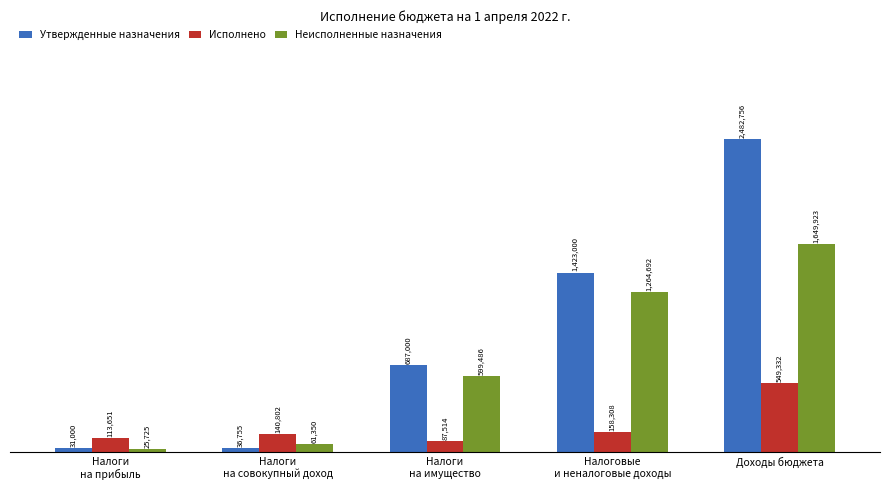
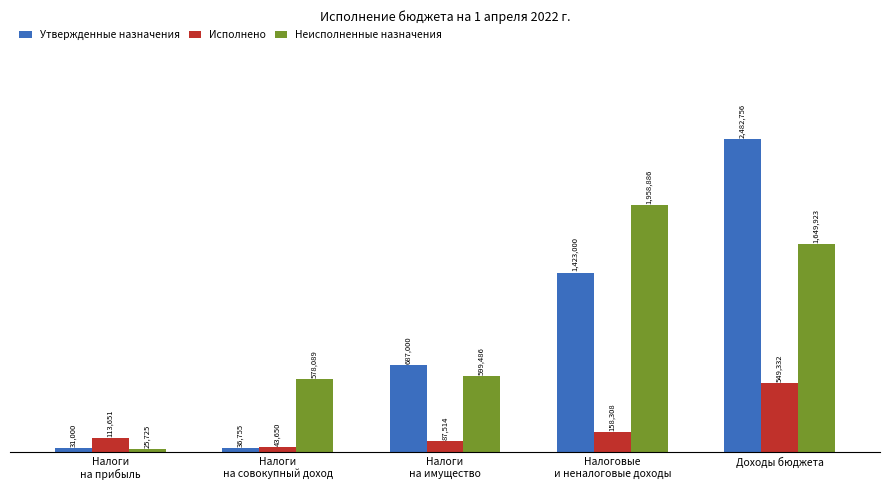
Исполнено, Налоги на совокупный доход: 140,802 -> 43,650
Неисполненные назначения, Налоги на совокупный доход: 61,350 -> 578,089
Неисполненные назначения, Налоговые и неналоговые доходы: 1,264,692 -> 1,958,886
